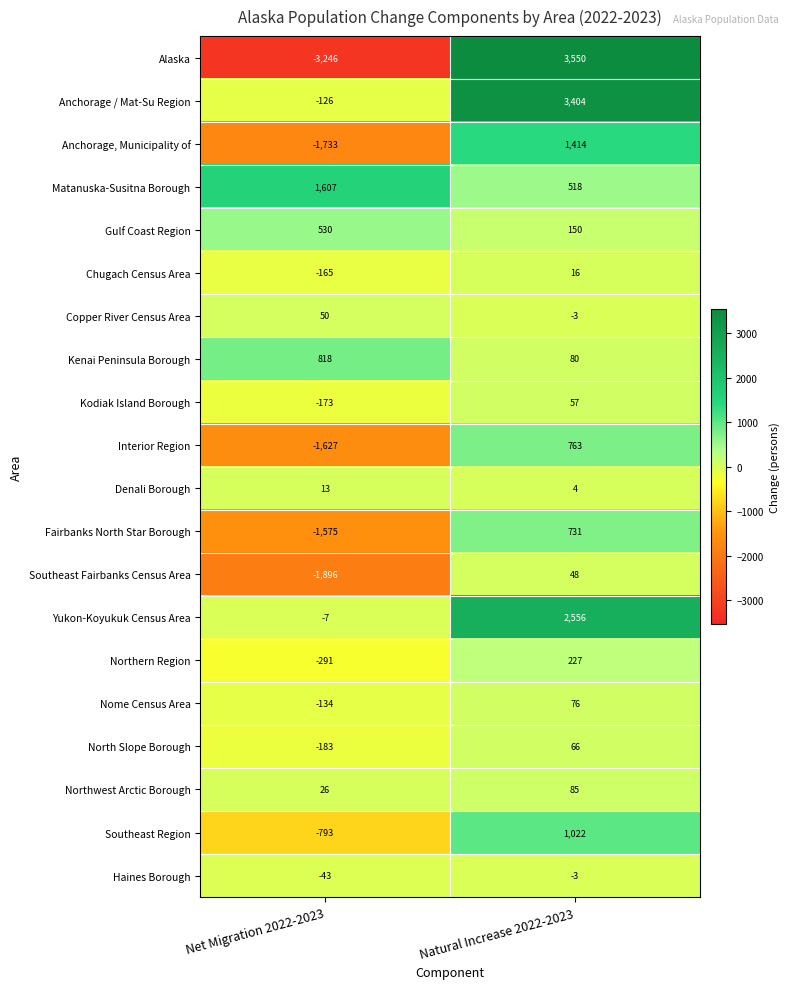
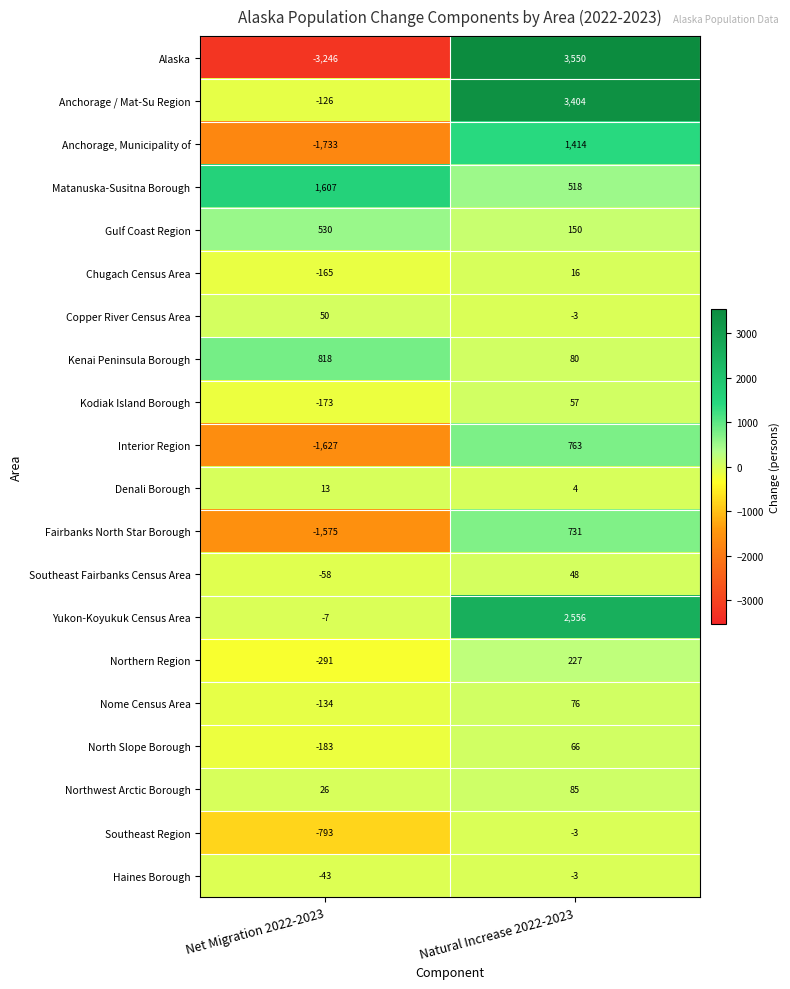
Southeast Fairbanks Census Area, Net Migration 2022-2023: -1,896 -> -58
Southeast Region, Natural Increase 2022-2023: 1,022 -> -3
